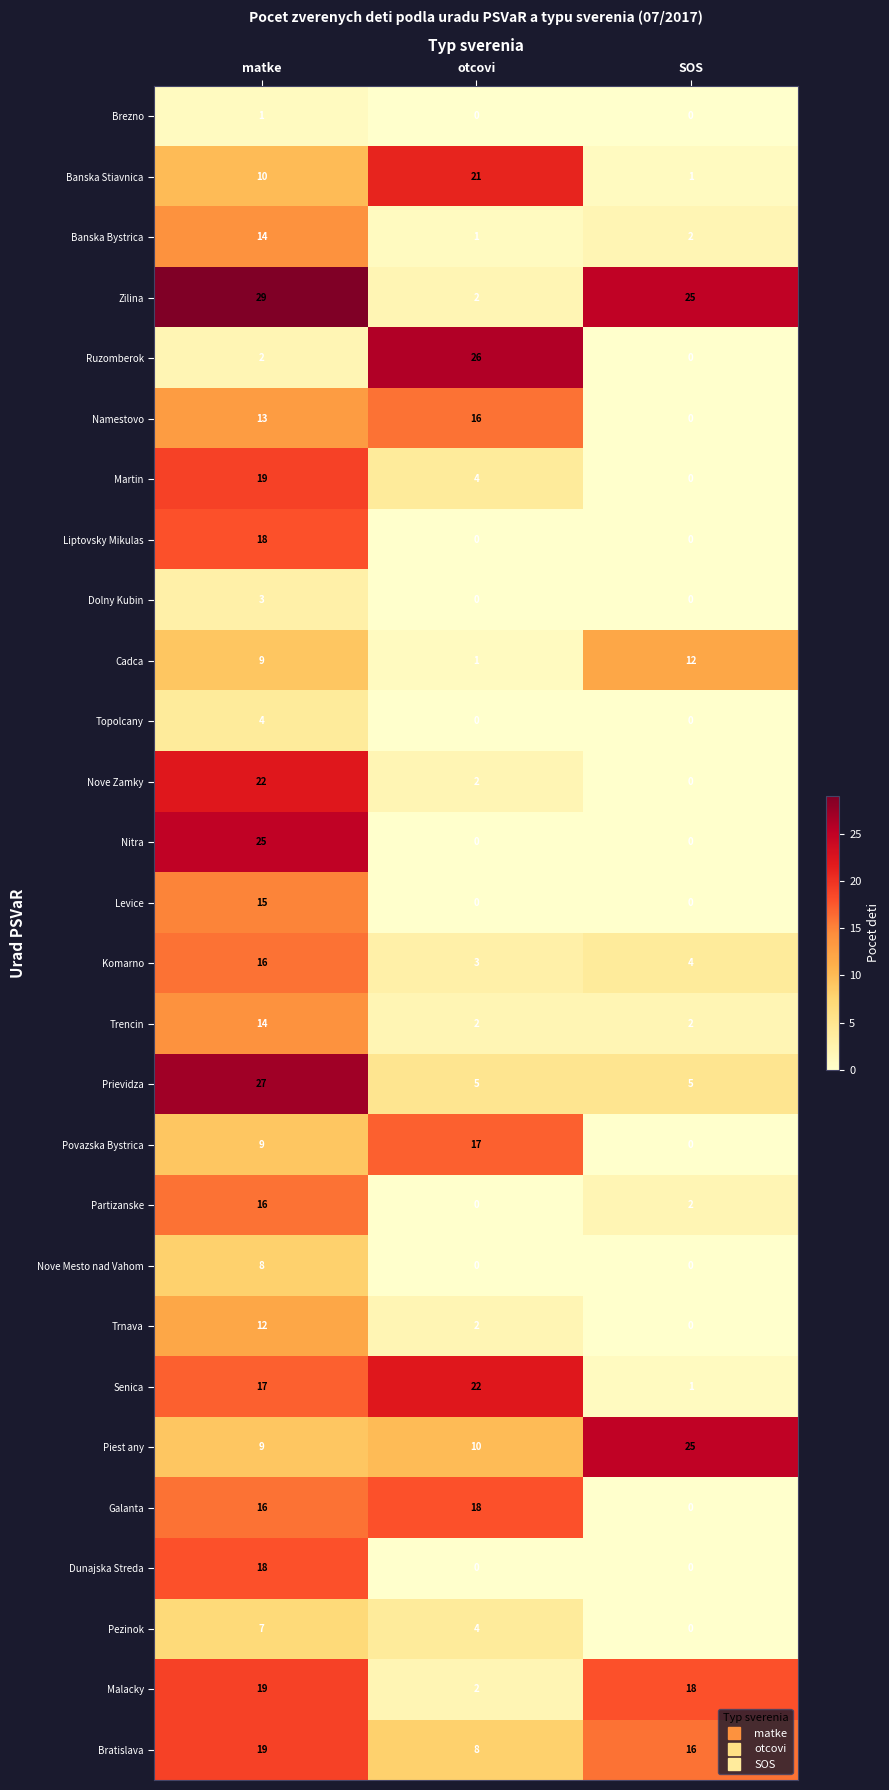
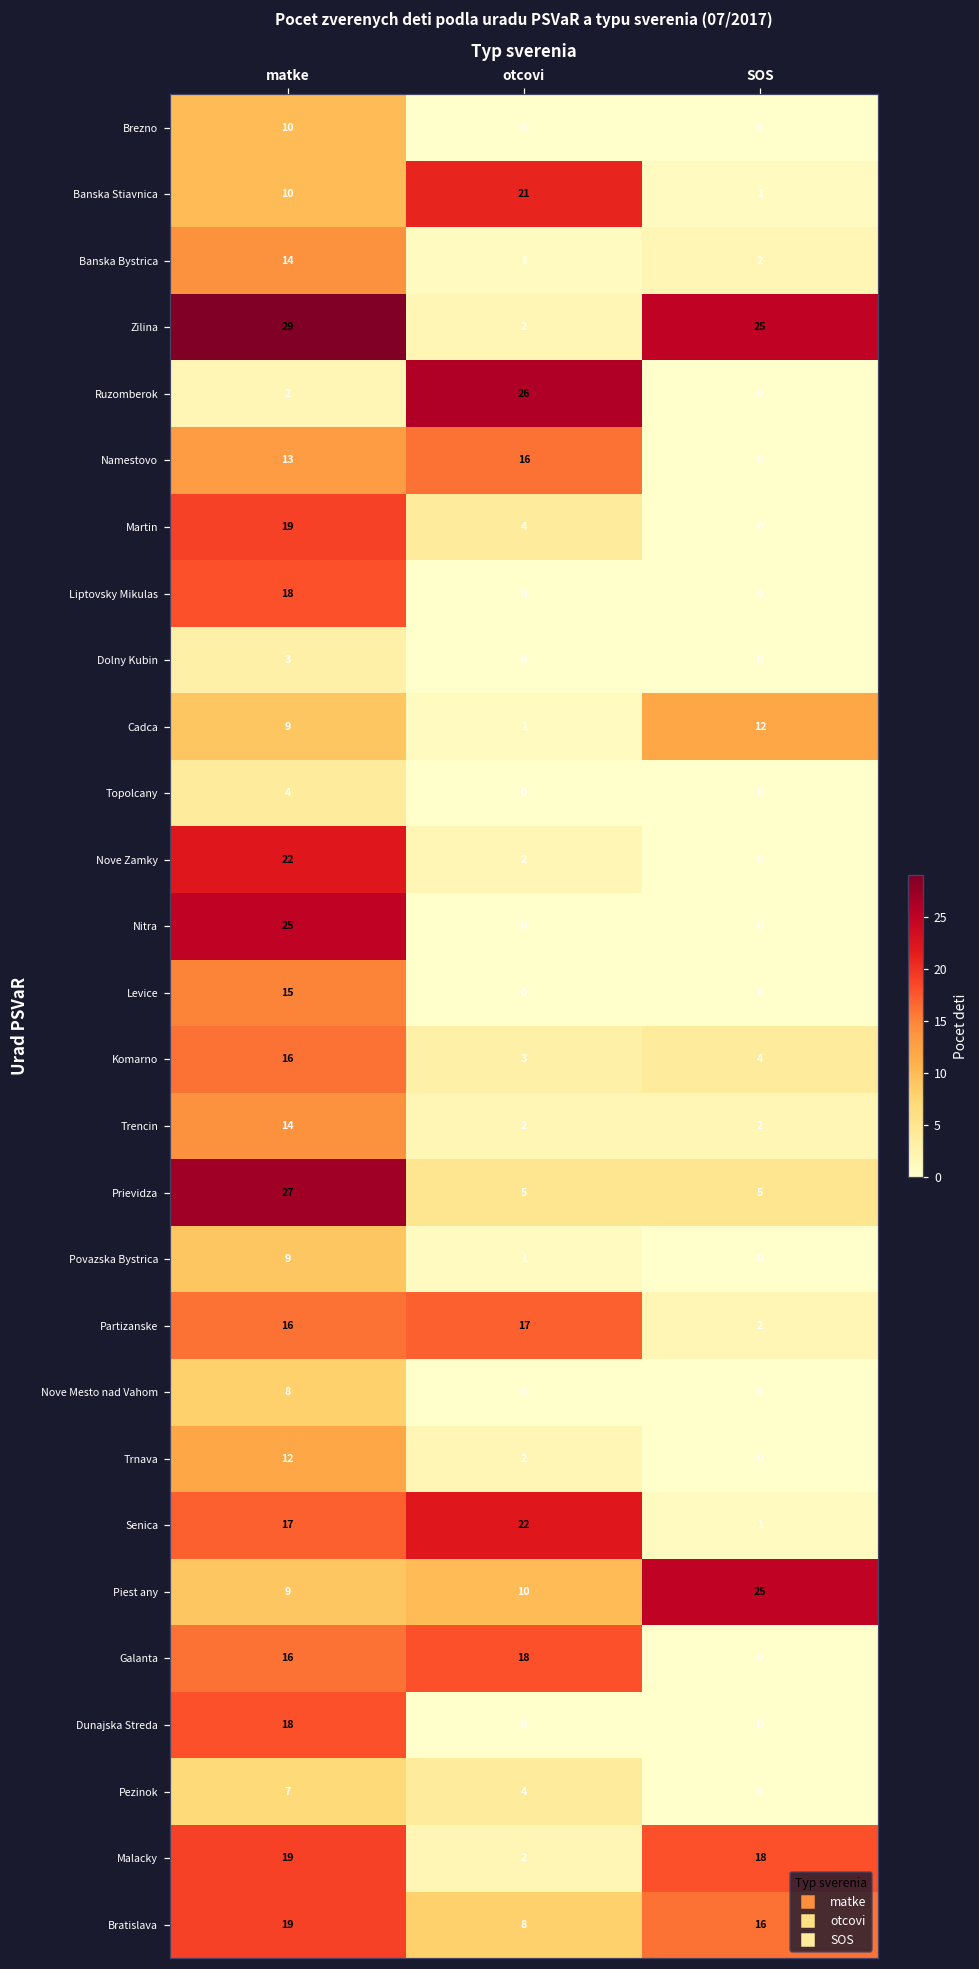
Brezno, matke: 1 -> 10
Povazska Bystrica, otcovi: 17 -> 1
Partizanske, otcovi: 0 -> 17
